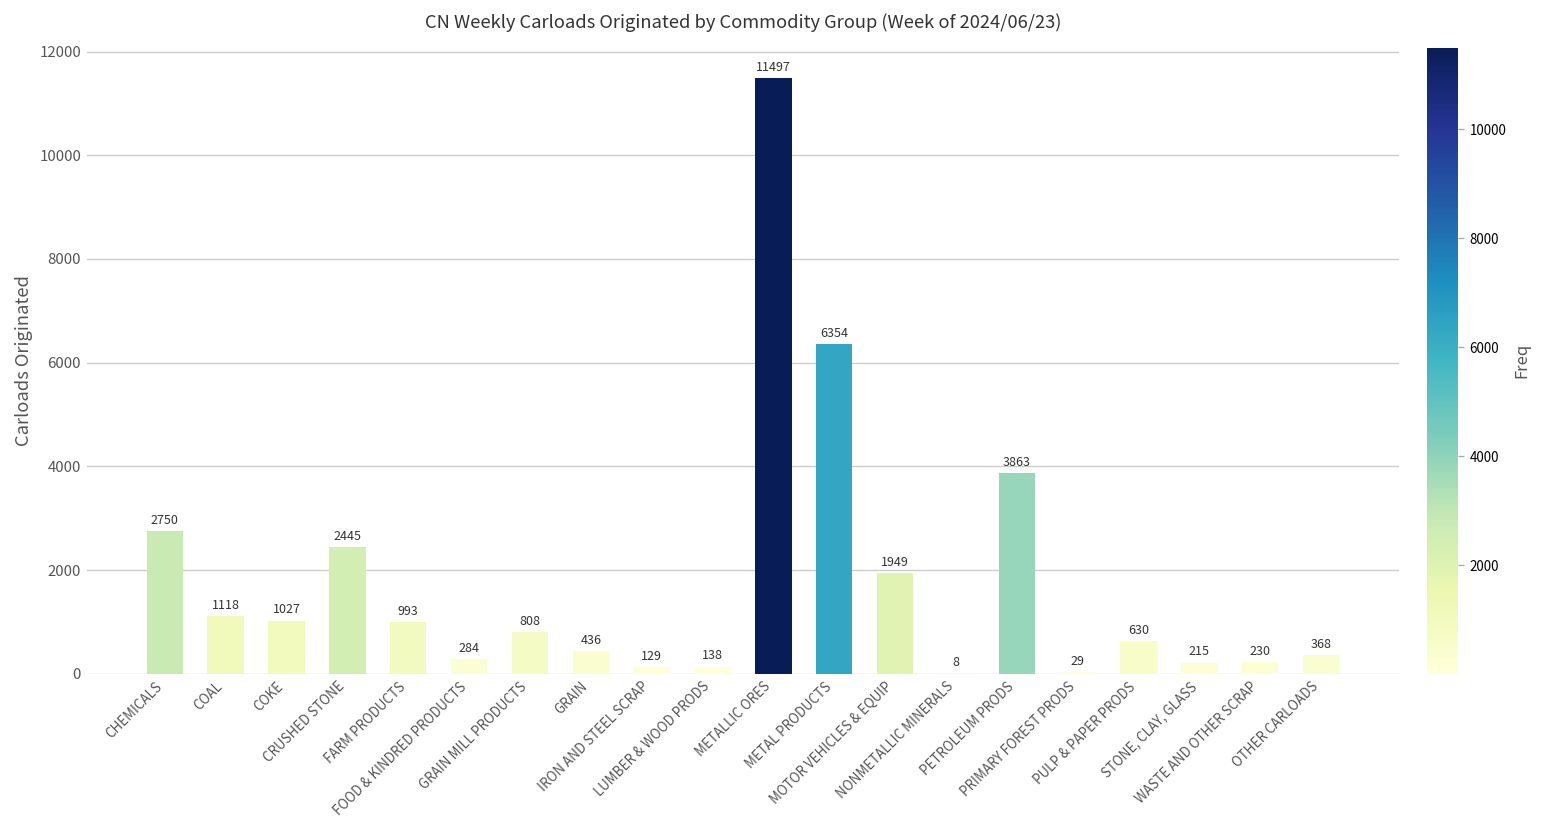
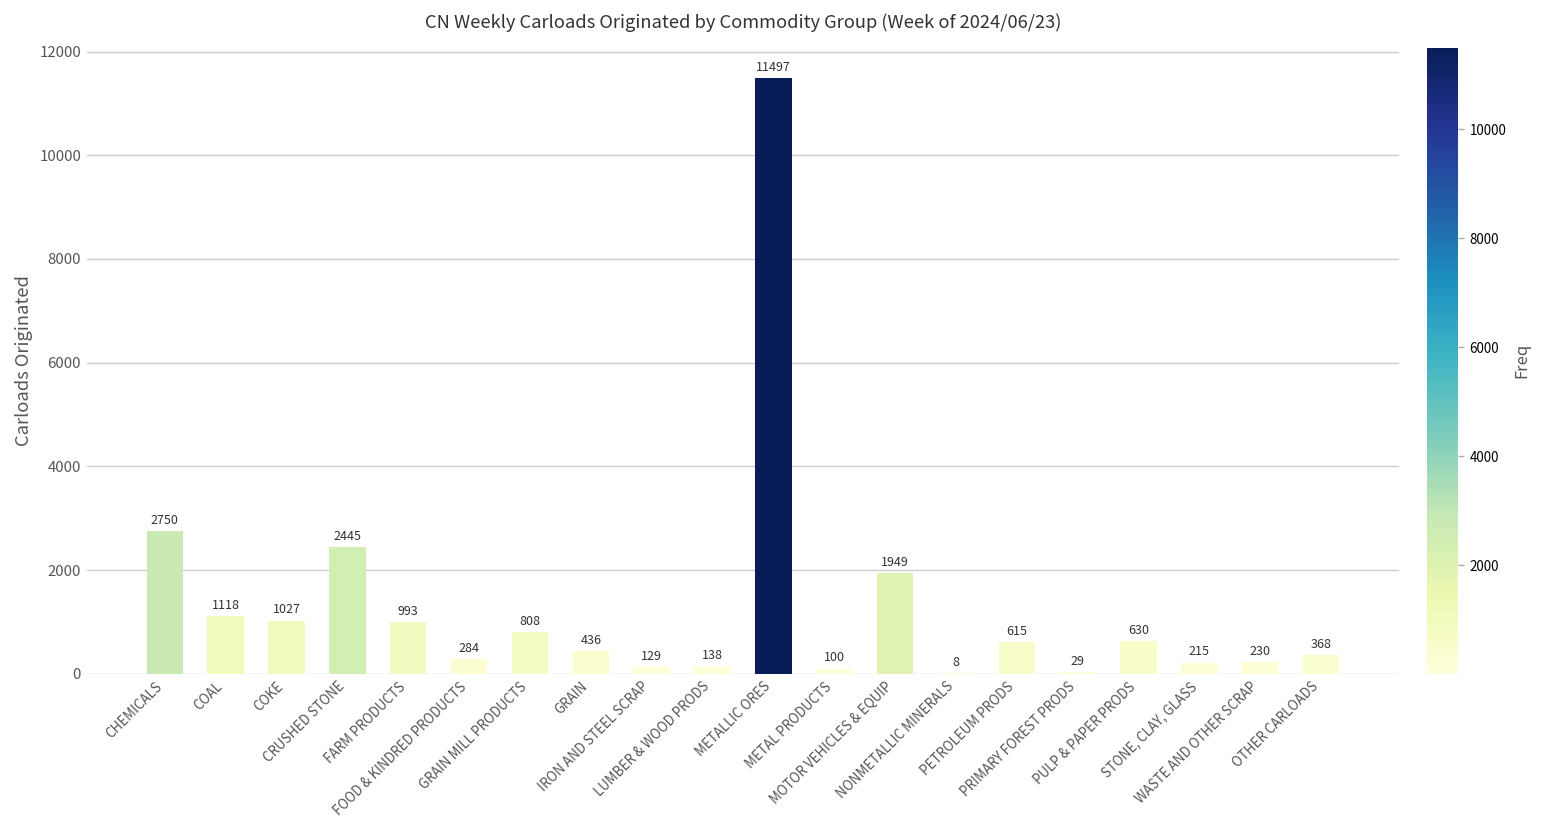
METAL PRODUCTS: 6354 -> 100
PETROLEUM PRODS: 3863 -> 615
